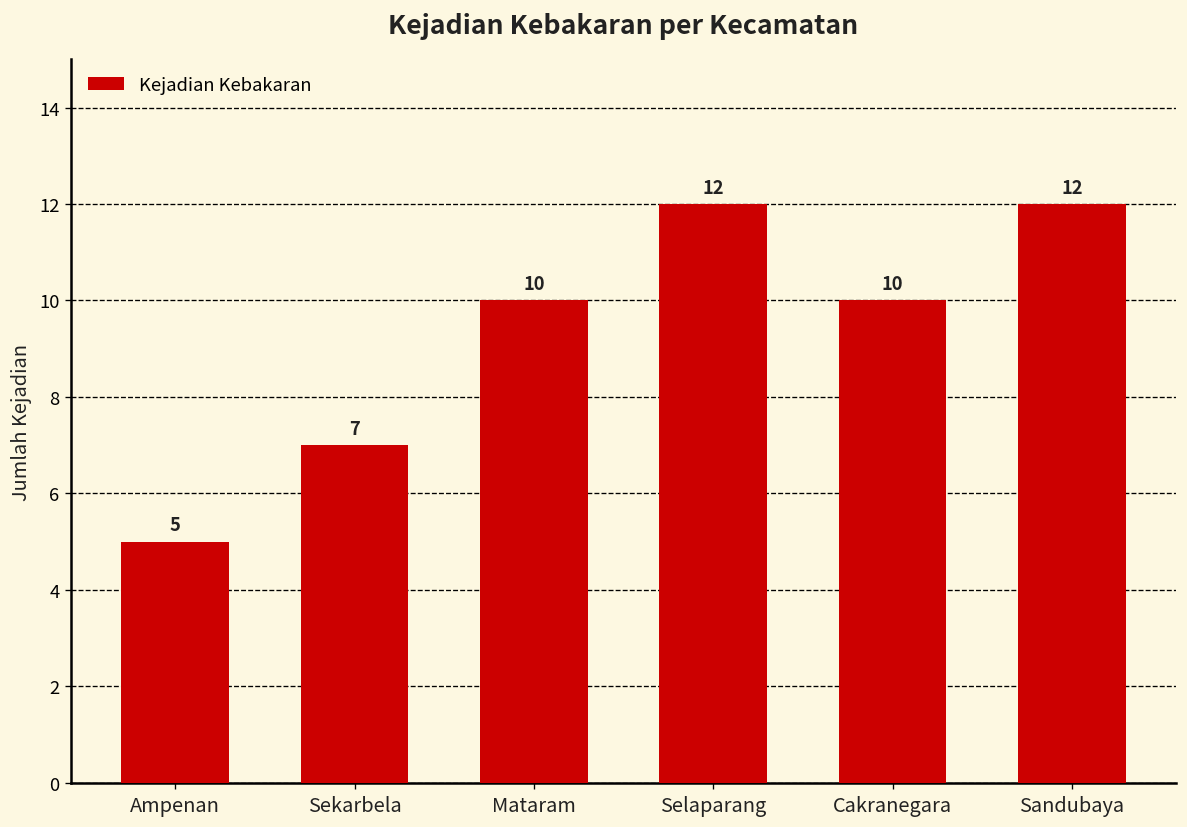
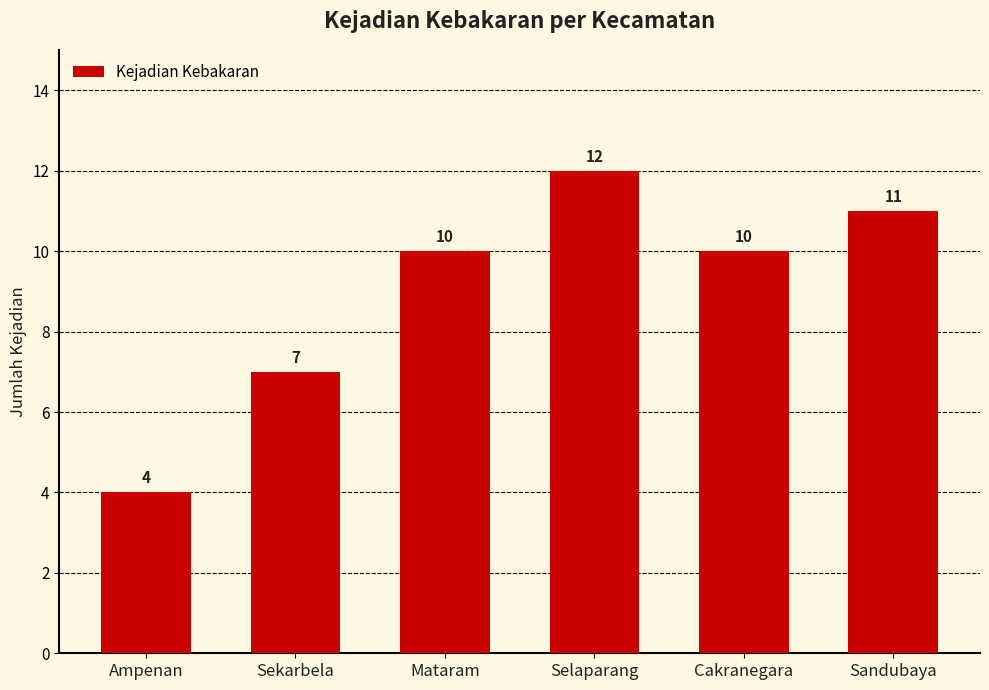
Ampenan: 5 -> 4
Sandubaya: 12 -> 11
